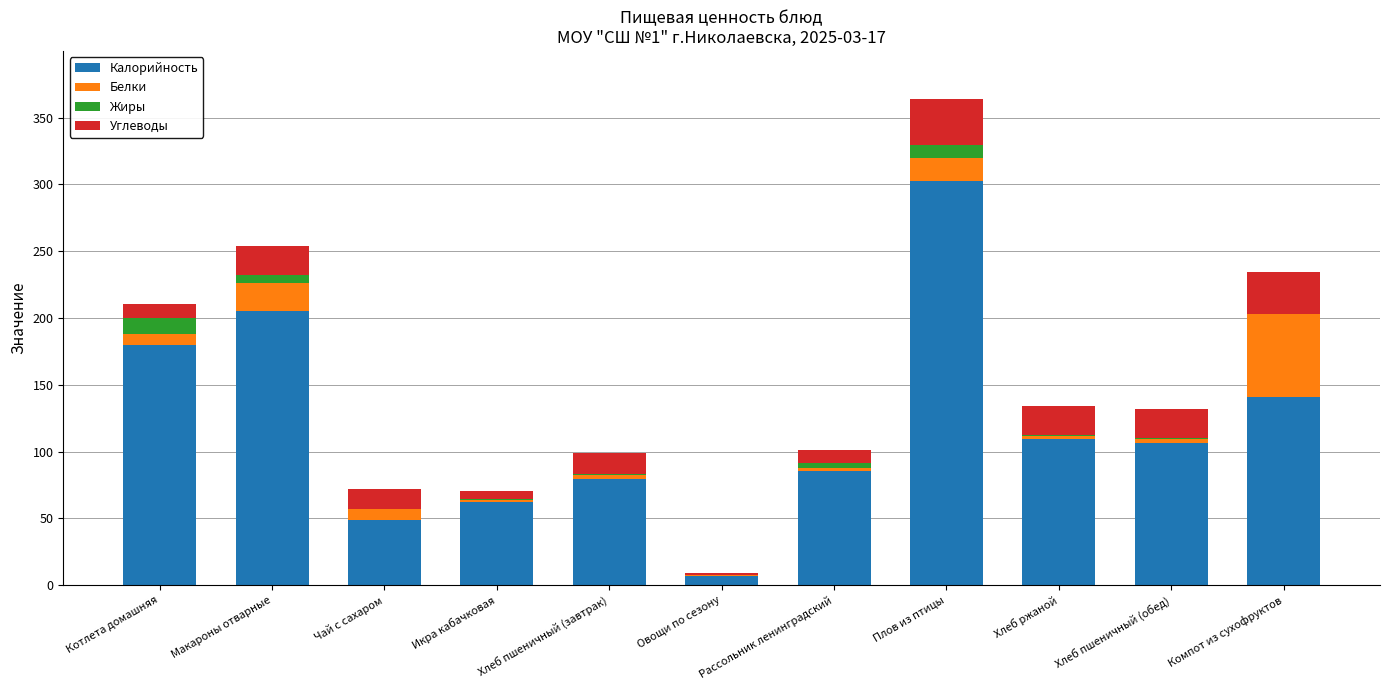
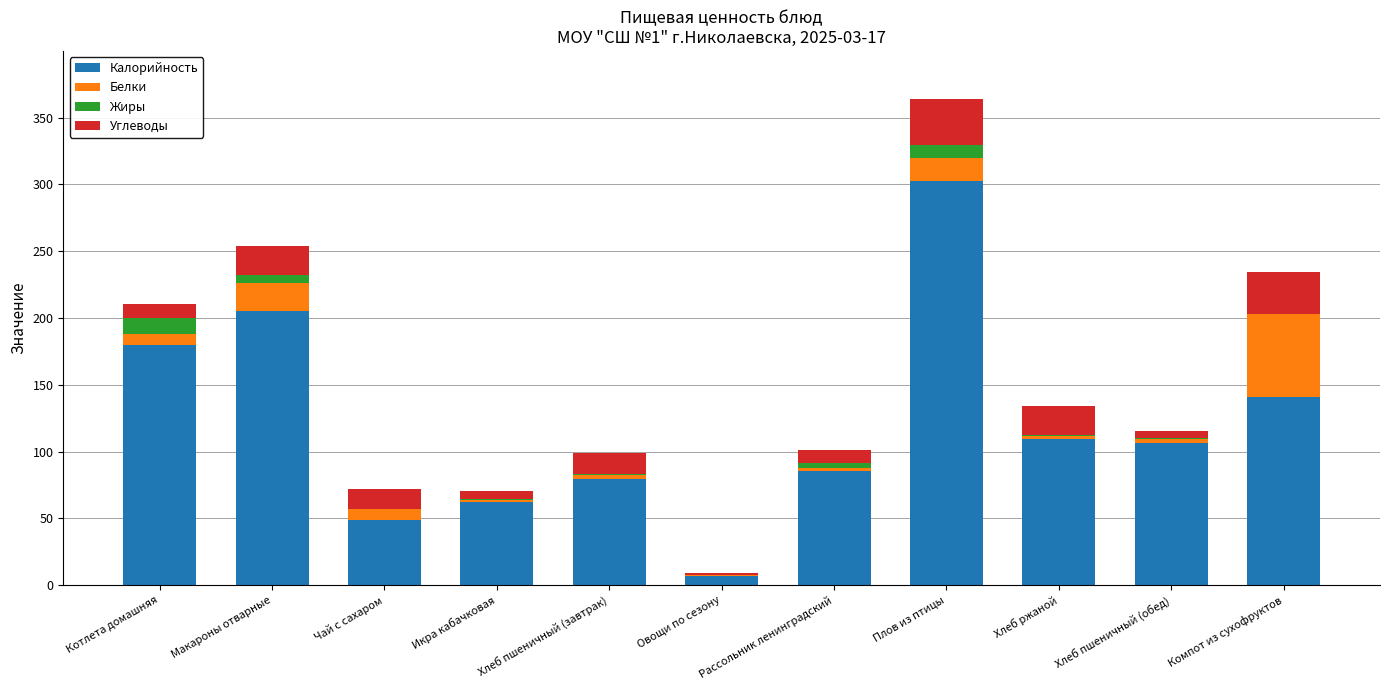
Углеводы, Хлеб пшеничный (обед): 21 -> 5
